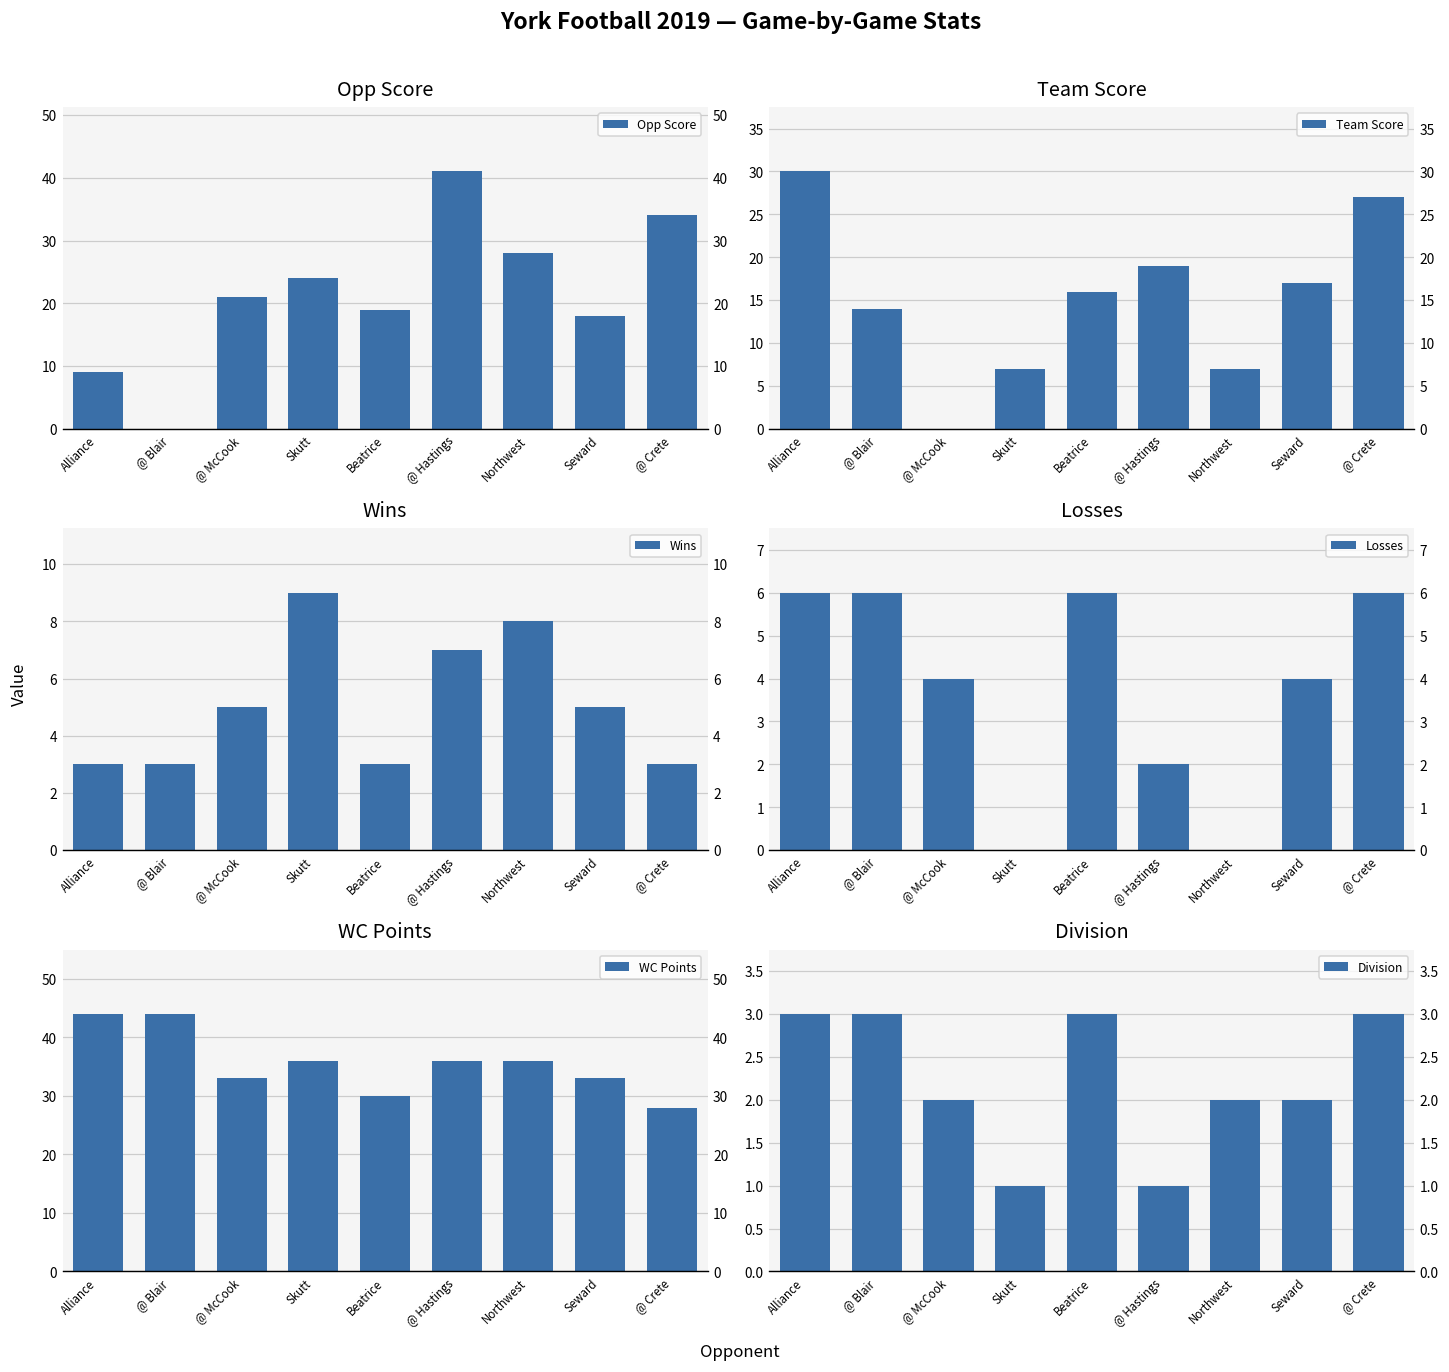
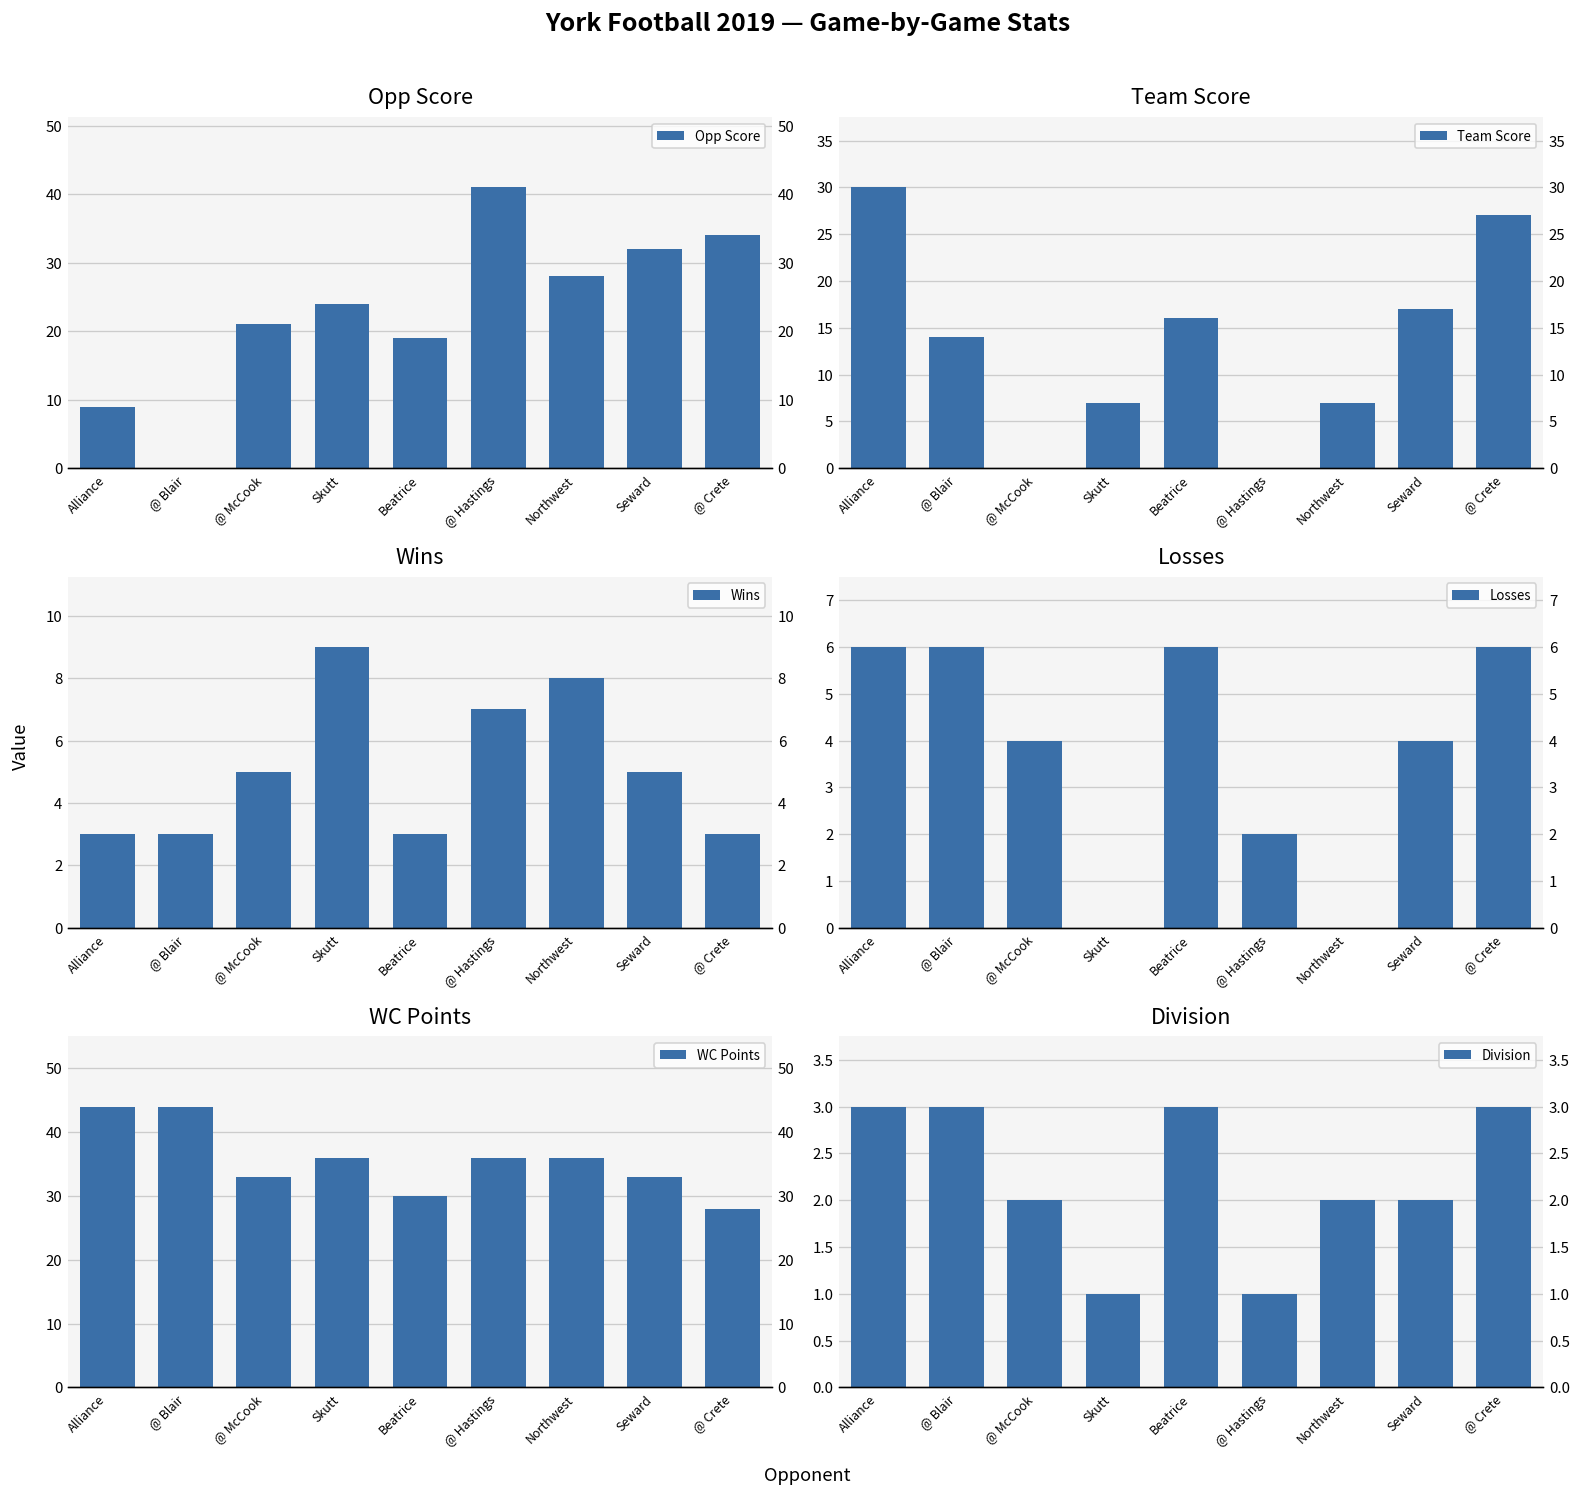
Opp Score, Seward: 18 -> 32
Team Score, @ Hastings: 19 -> 0
